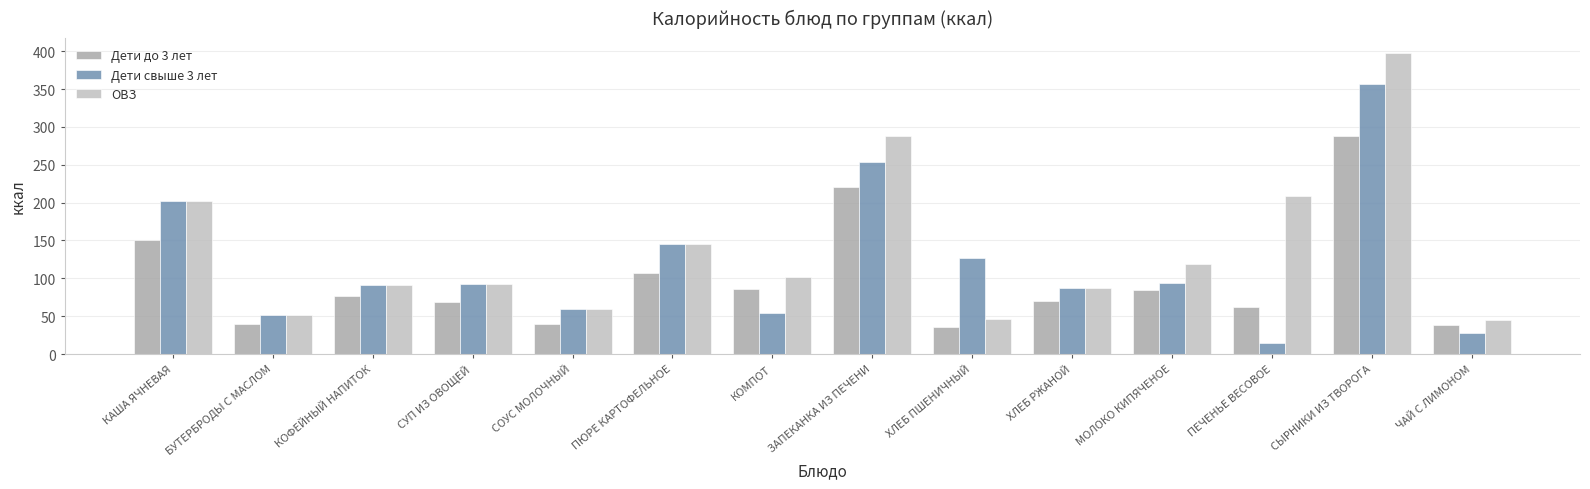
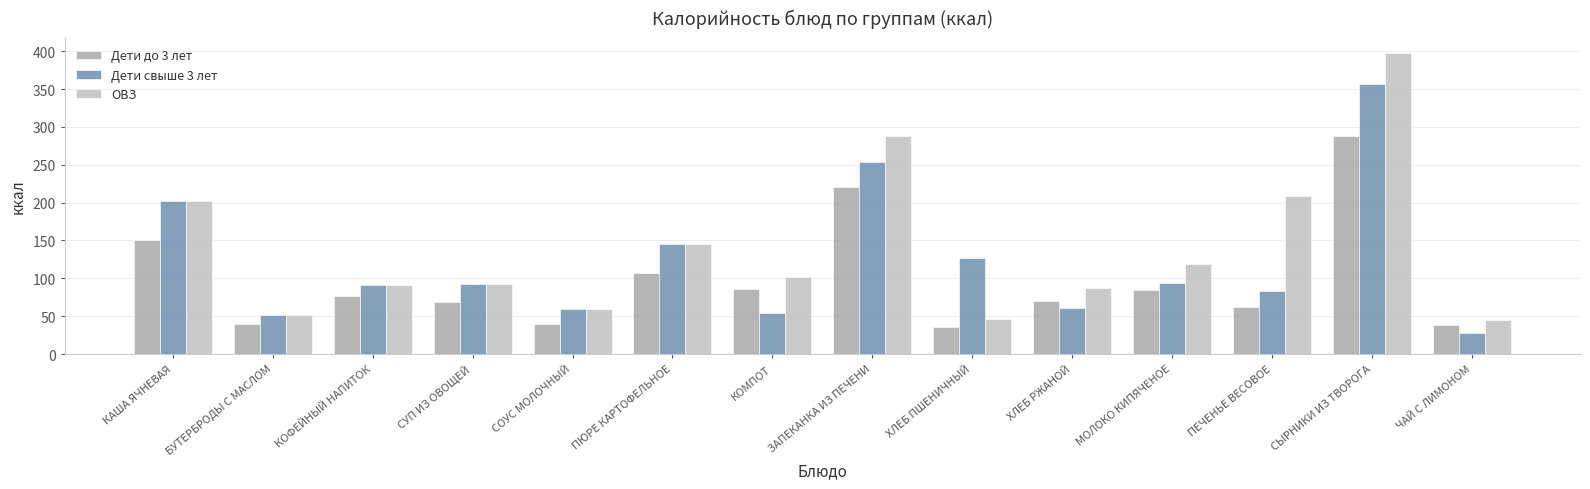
Дети свыше 3 лет, ХЛЕБ РЖАНОЙ: 90 -> 60
Дети свыше 3 лет, ПЕЧЕНЬЕ ВЕСОВОЕ: 10 -> 80
